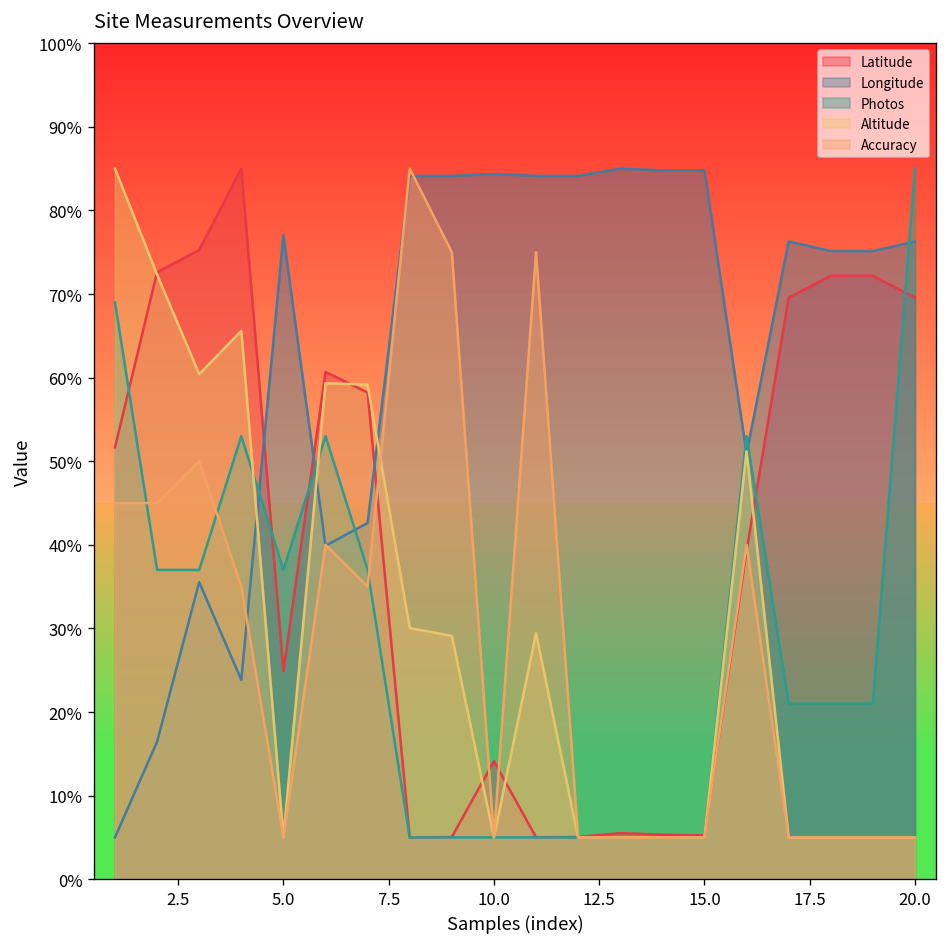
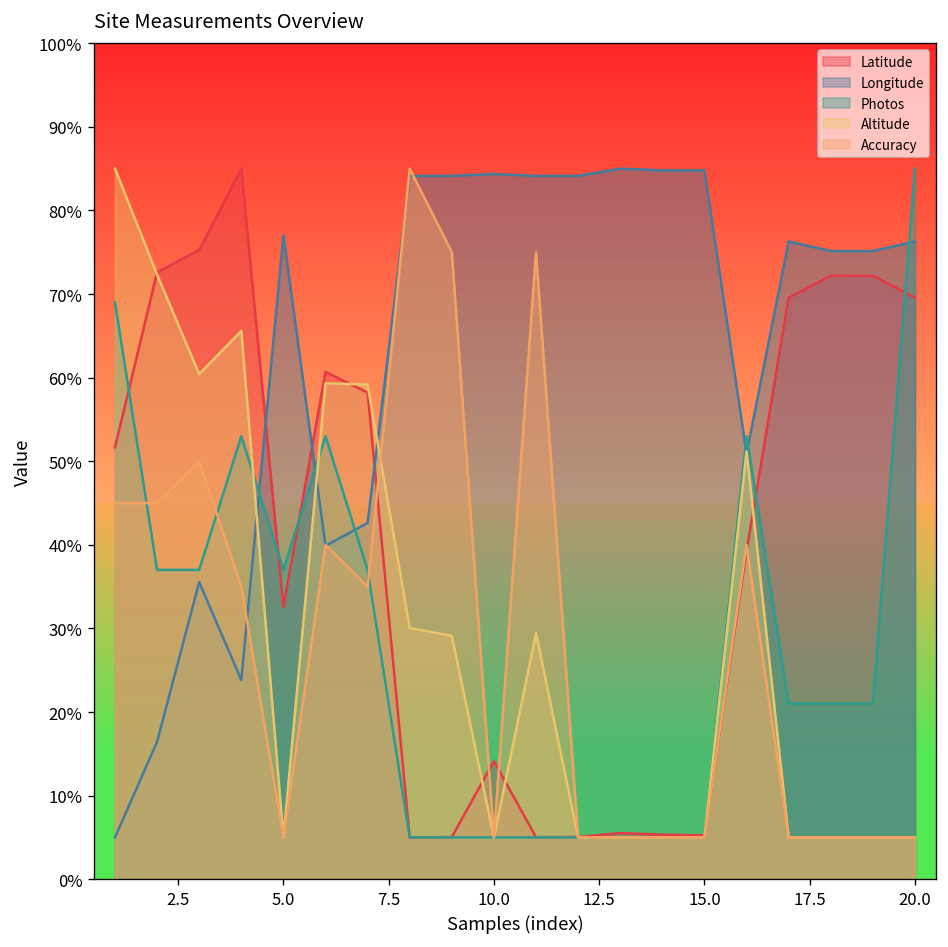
Latitude, 5.0: 25% -> 33%
